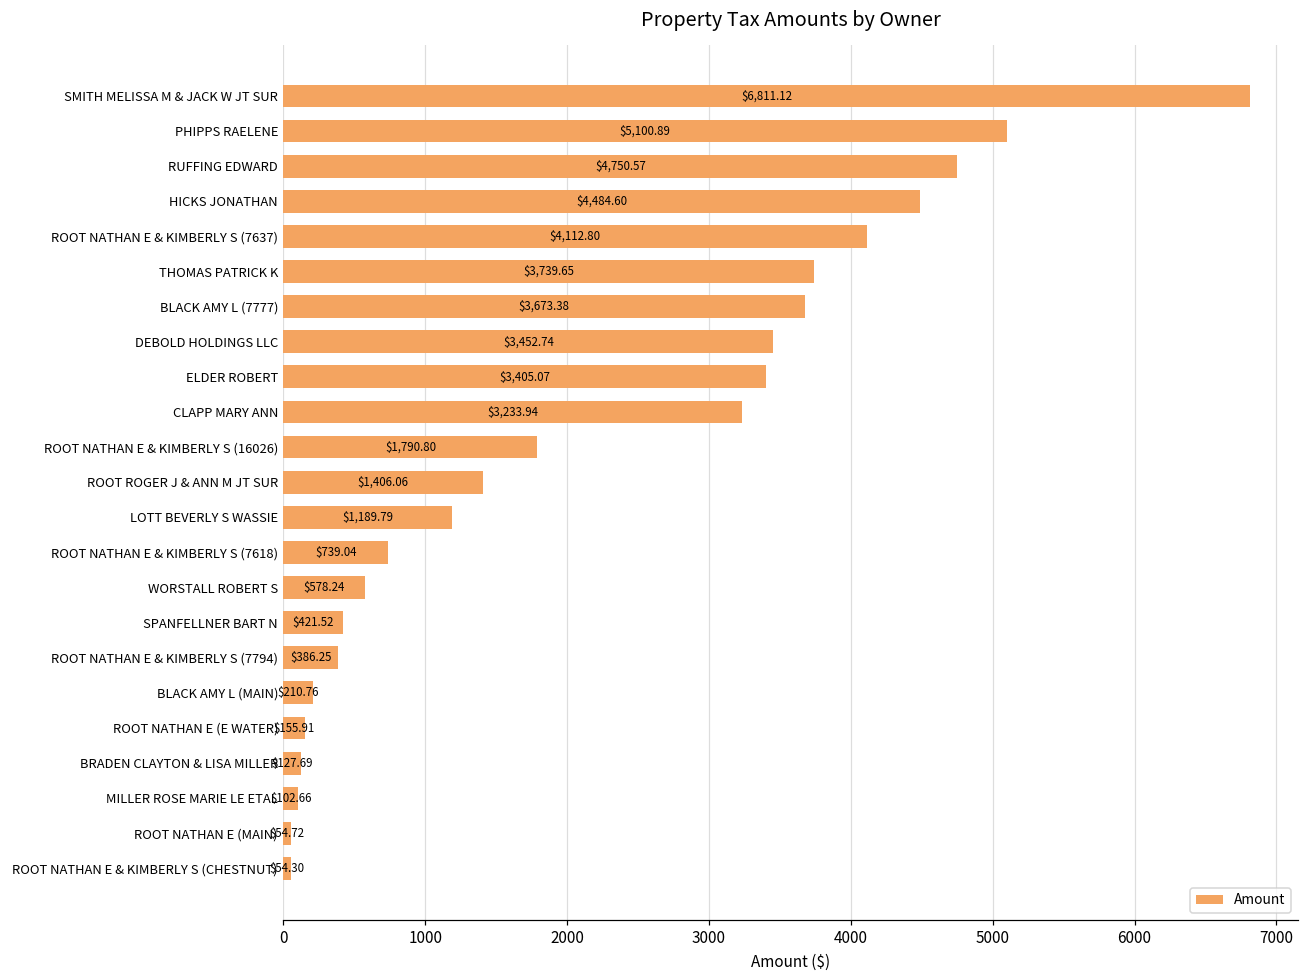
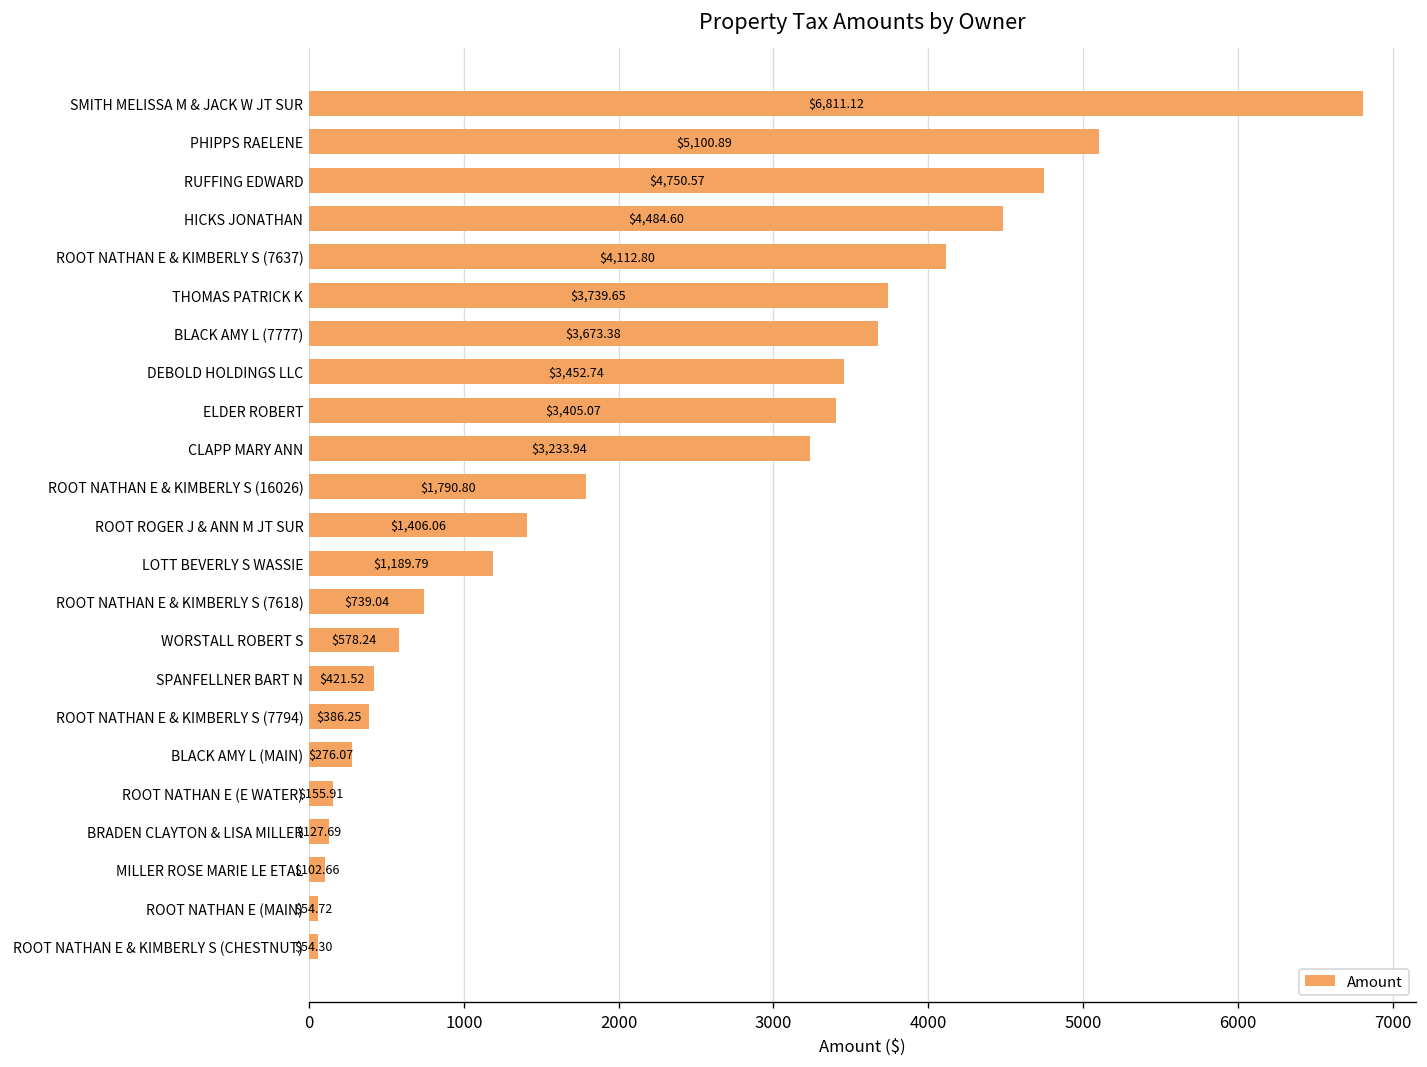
BLACK AMY L (MAIN): $210.76 -> $276.07
